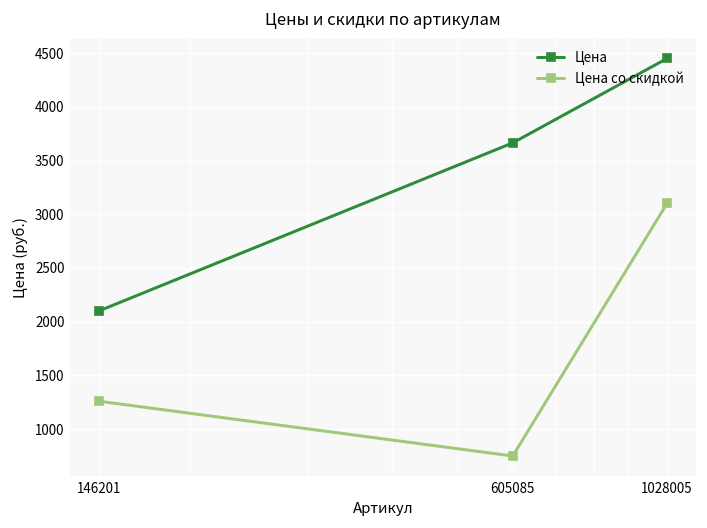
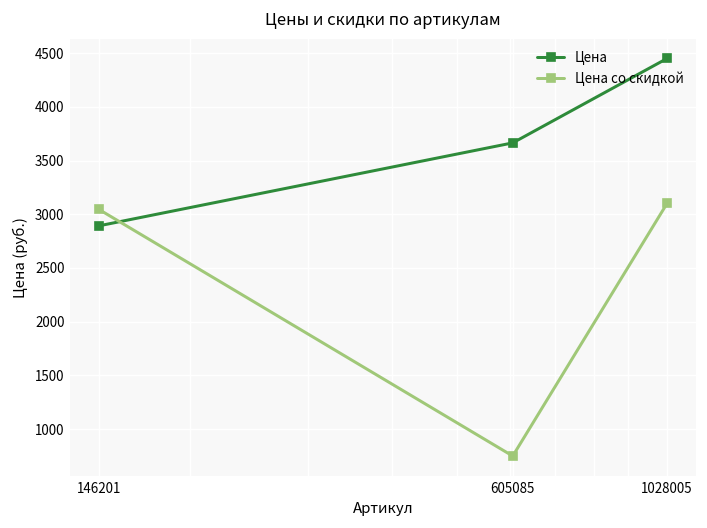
Цена, 146201: 2100 -> 2900
Цена со скидкой, 146201: 1300 -> 3000
